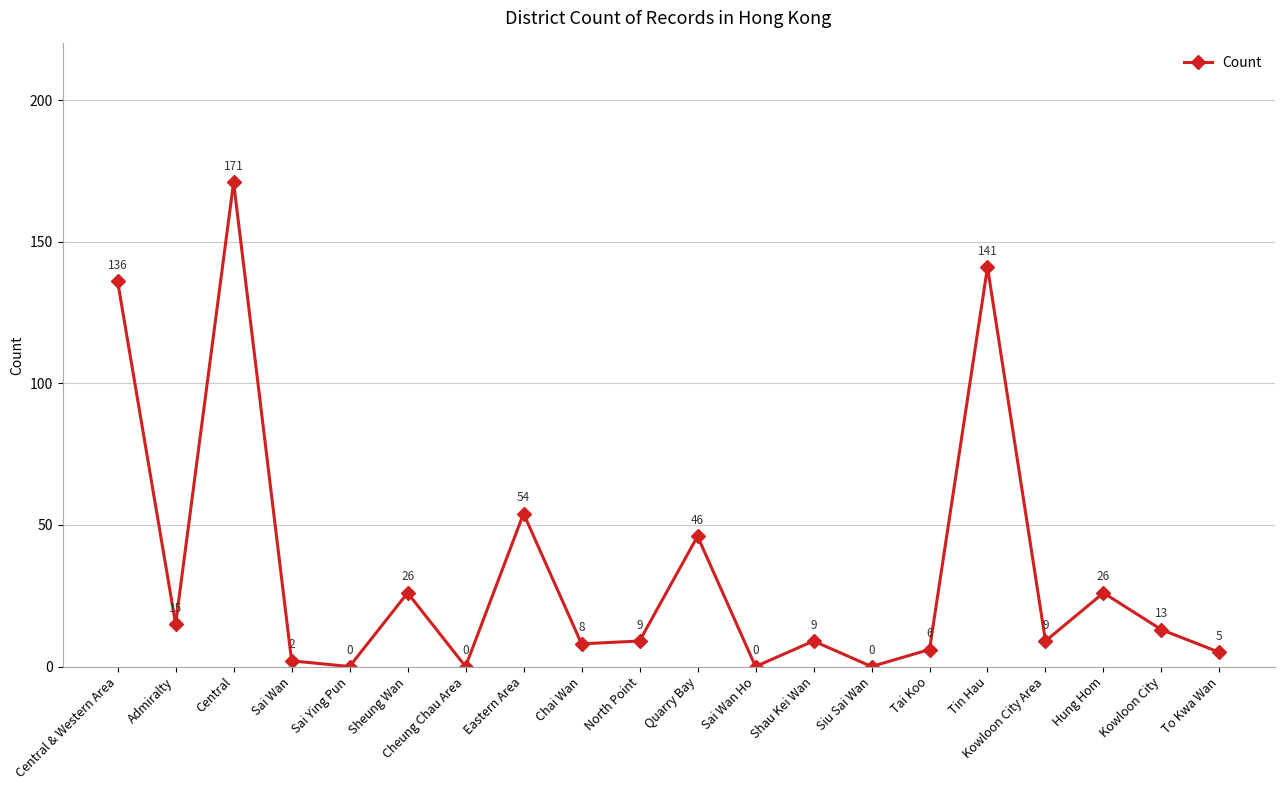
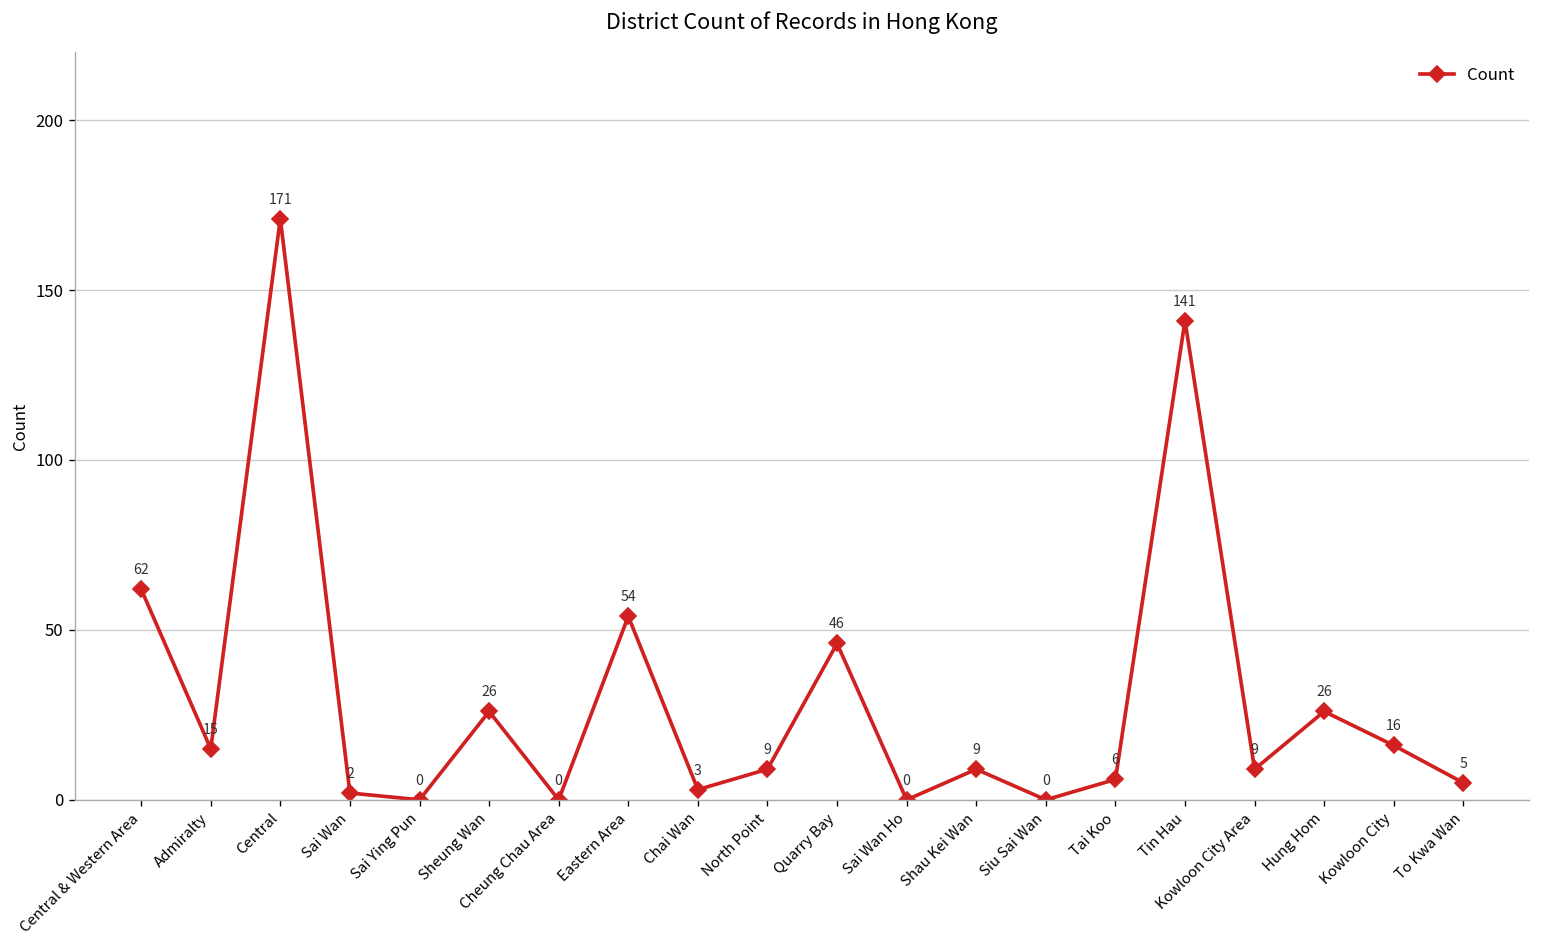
Central & Western Area: 136 -> 62
Chai Wan: 8 -> 3
Kowloon City: 13 -> 16
